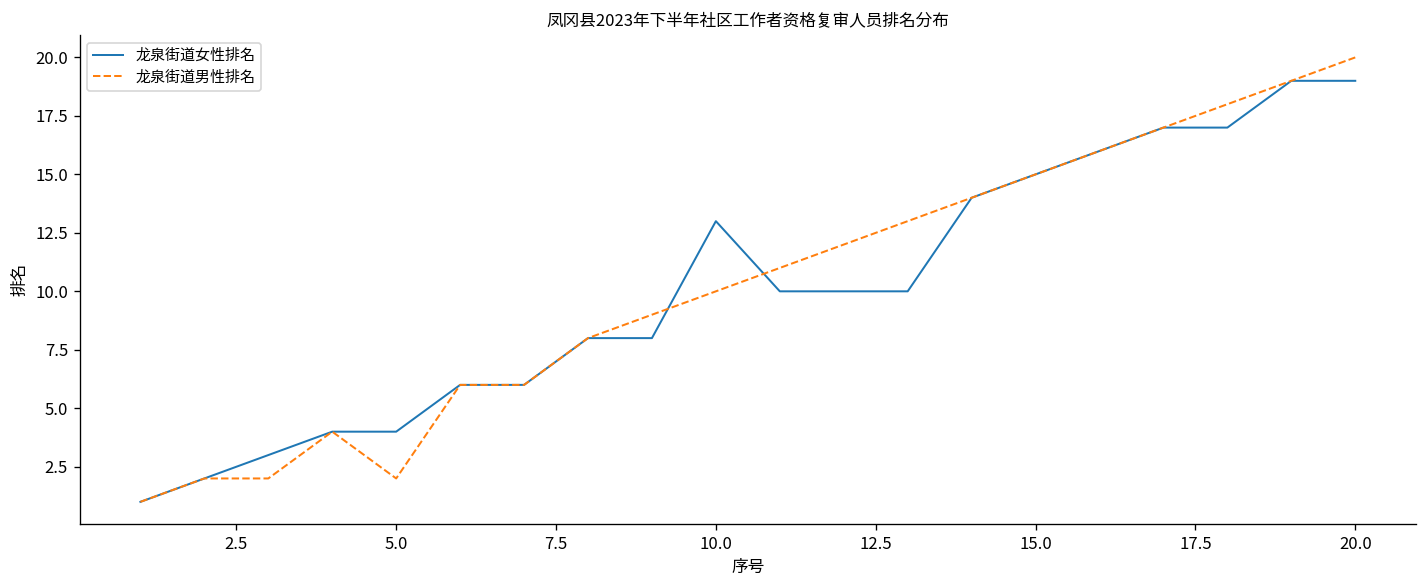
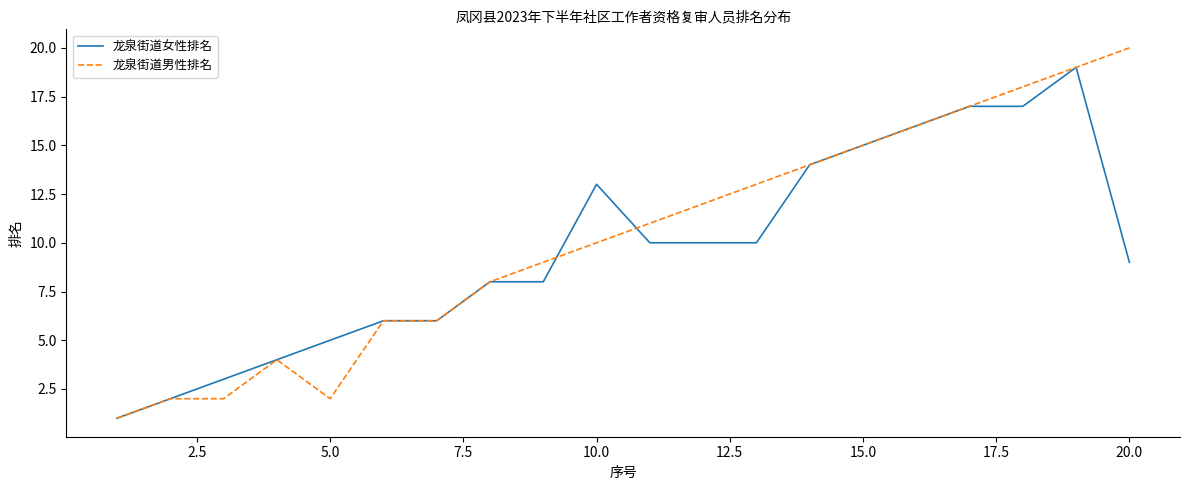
龙泉街道女性排名, 5.0: 4 -> 5
龙泉街道女性排名, 20.0: 19 -> 9
